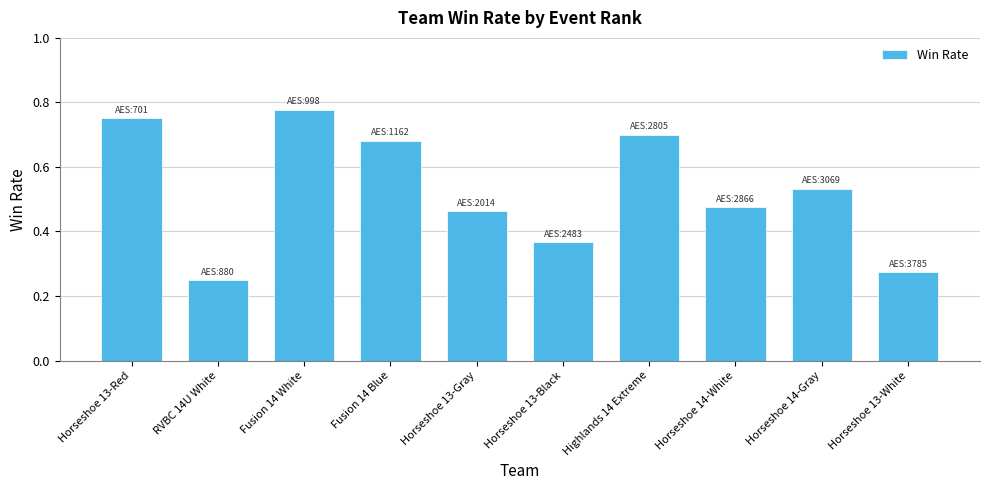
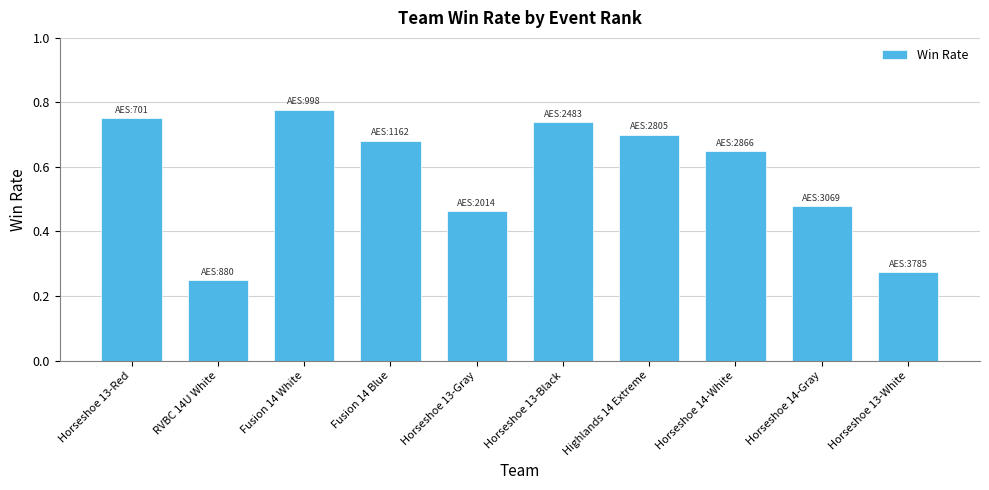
Horseshoe 13-Black: 0.37 -> 0.74
Horseshoe 14-White: 0.48 -> 0.65
Horseshoe 14-Gray: 0.53 -> 0.48
